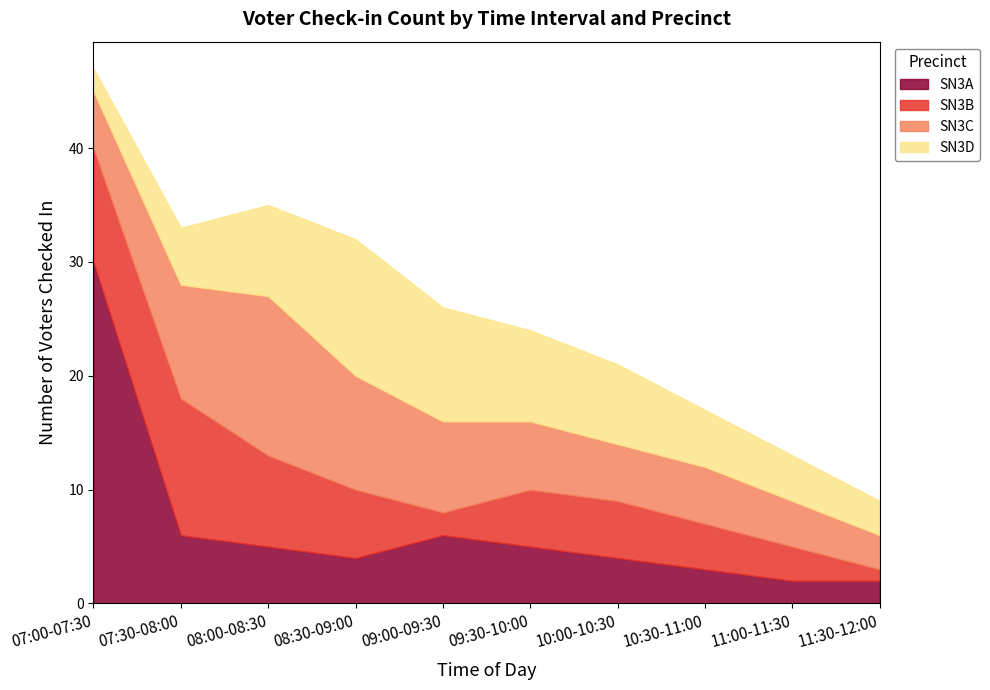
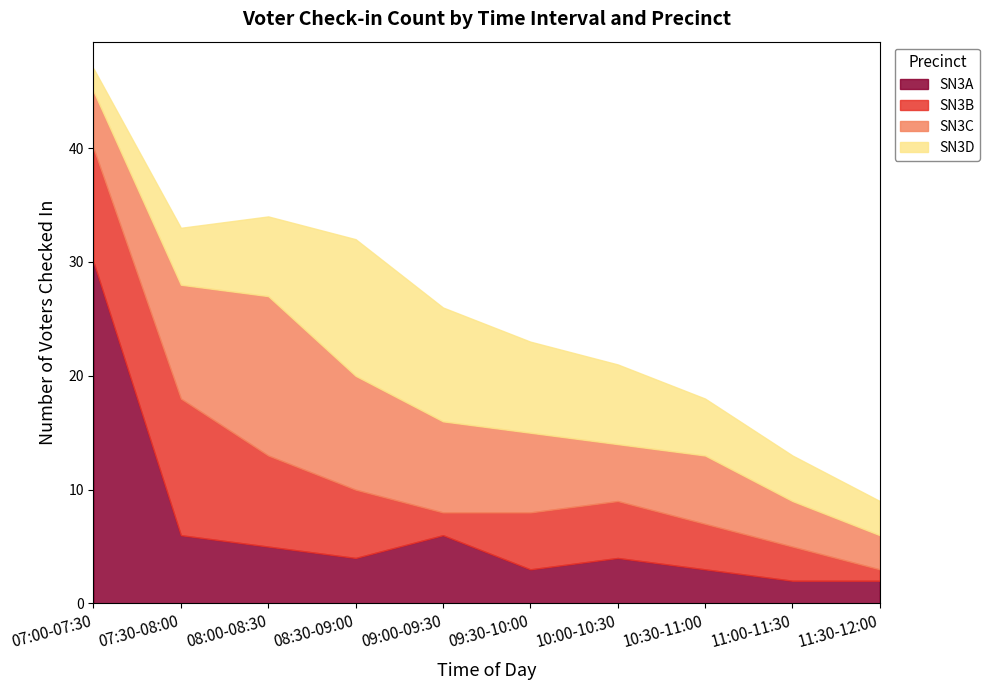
SN3D, 08:00-08:30: 8 -> 7
SN3A, 09:30-10:00: 5 -> 3
SN3C, 09:30-10:00: 6 -> 7
SN3C, 10:30-11:00: 5 -> 6
